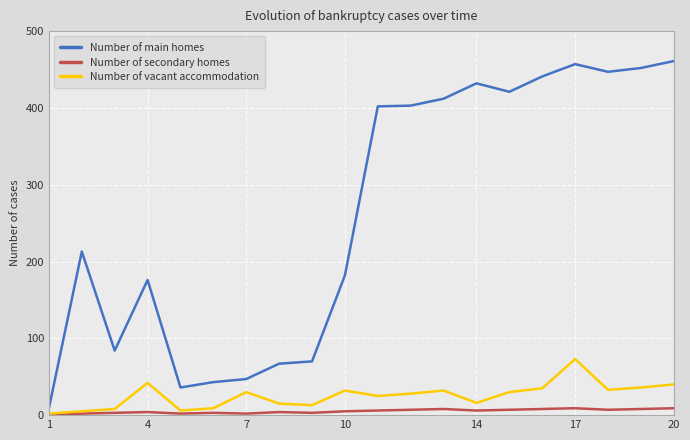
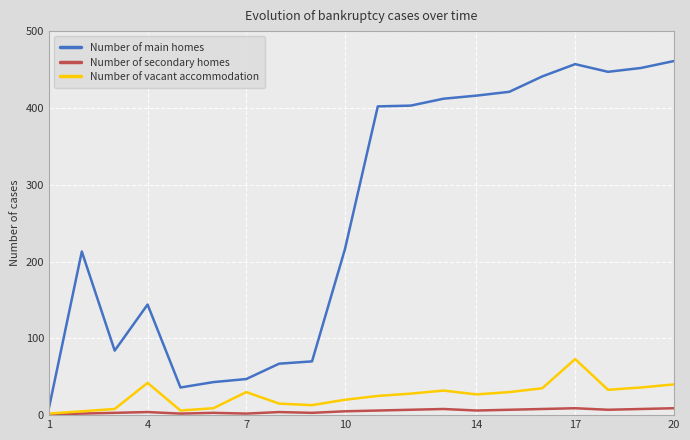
Number of main homes, 4: 180 -> 140
Number of main homes, 10: 180 -> 220
Number of vacant accommodation, 10: 30 -> 20
Number of main homes, 14: 430 -> 420
Number of vacant accommodation, 14: 20 -> 30
